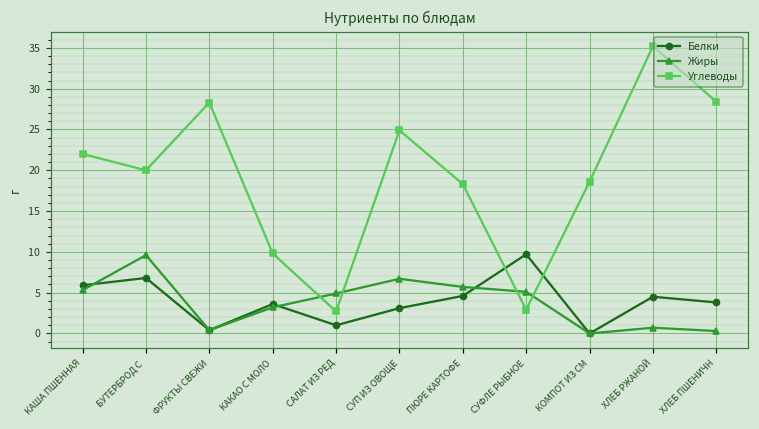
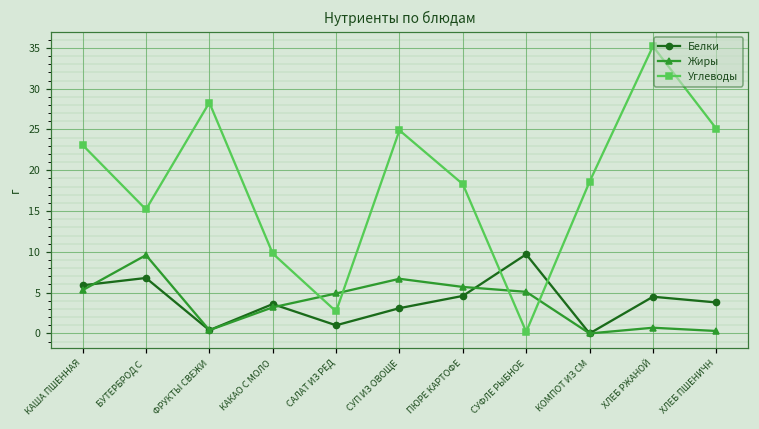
Углеводы, КАША ПШЕННАЯ: 22 -> 23
Углеводы, БУТЕРБРОД С: 20 -> 15
Углеводы, СУФЛЕ РЫБНОЕ: 3 -> 0
Углеводы, ХЛЕБ ПШЕНИЧН: 28 -> 25
